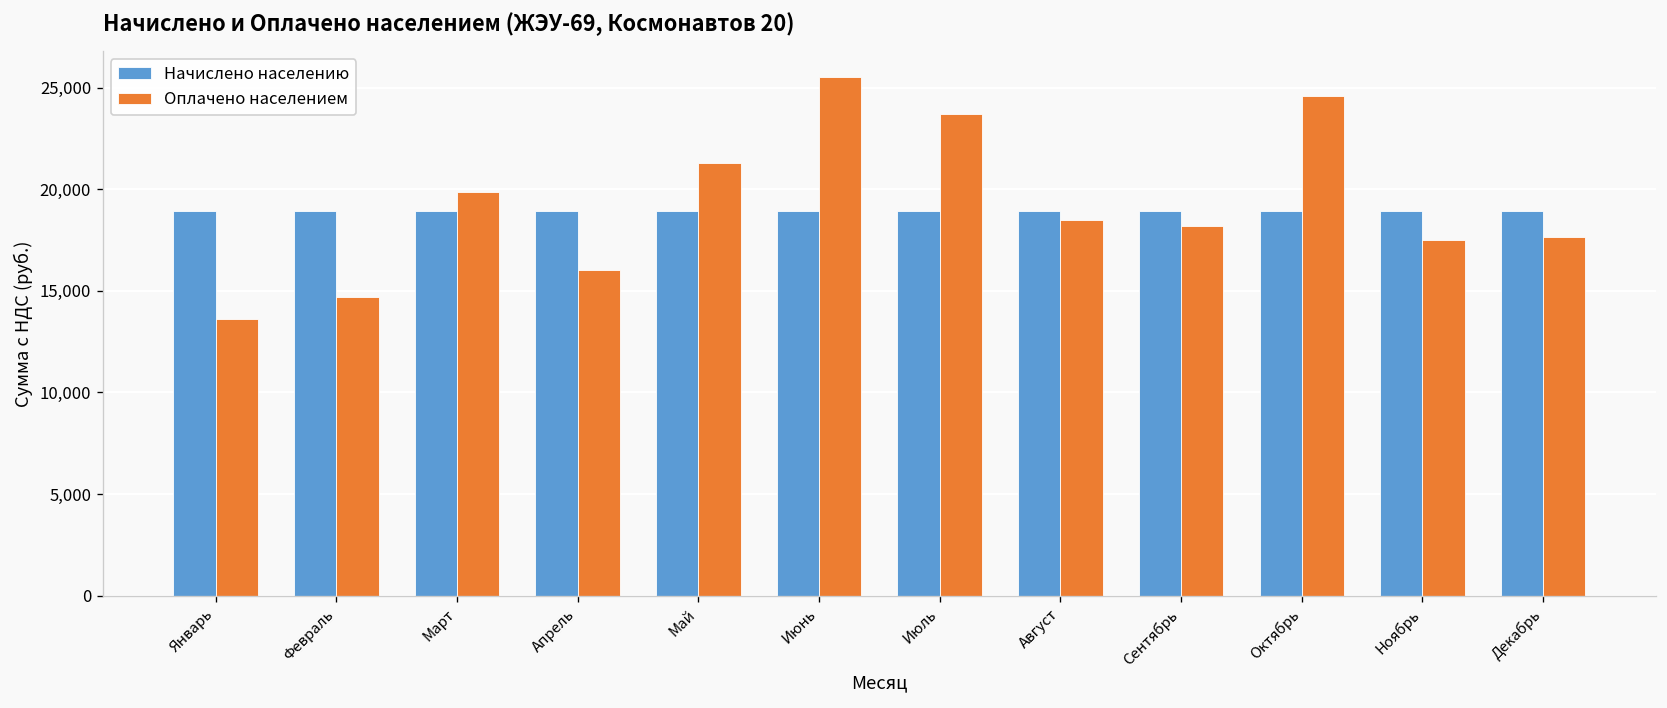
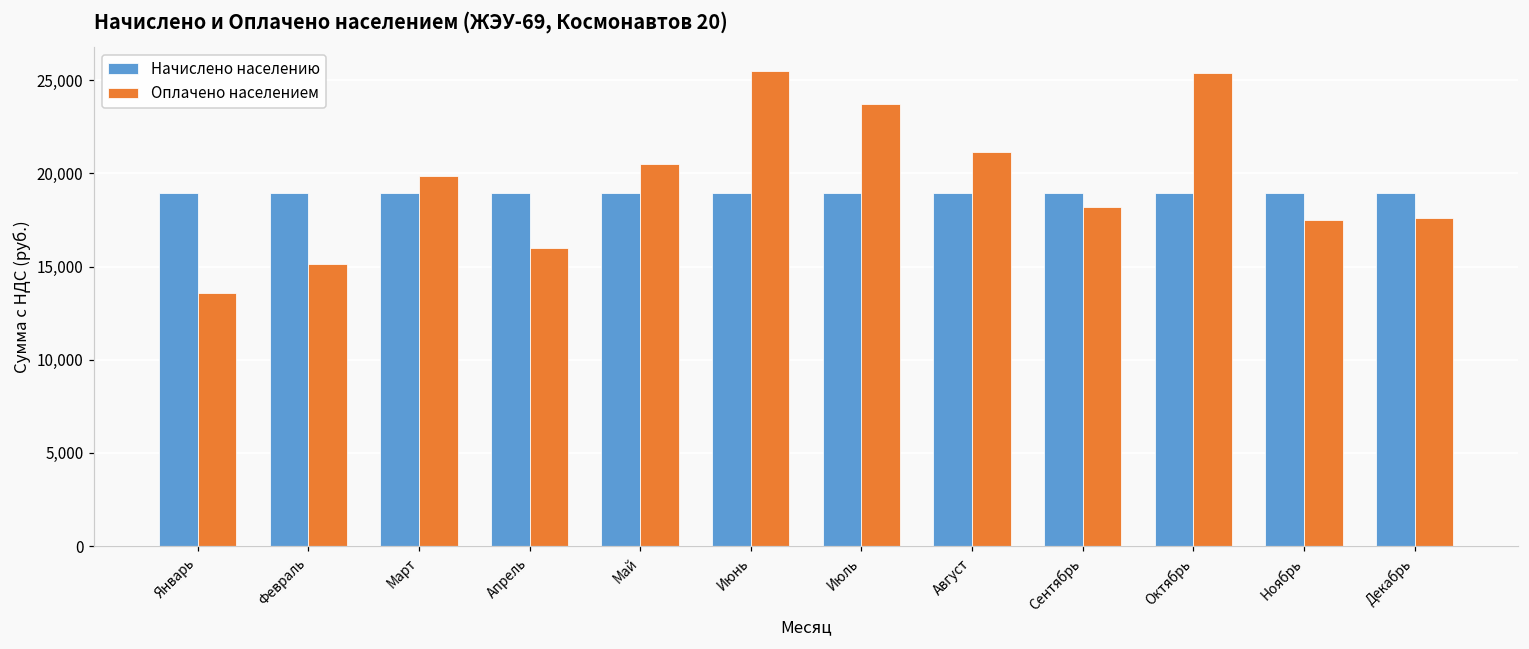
Оплачено населением, Февраль: 14,700 -> 15,200
Оплачено населением, Май: 21,300 -> 20,500
Оплачено населением, Август: 18,500 -> 21,200
Оплачено населением, Октябрь: 24,600 -> 25,400
